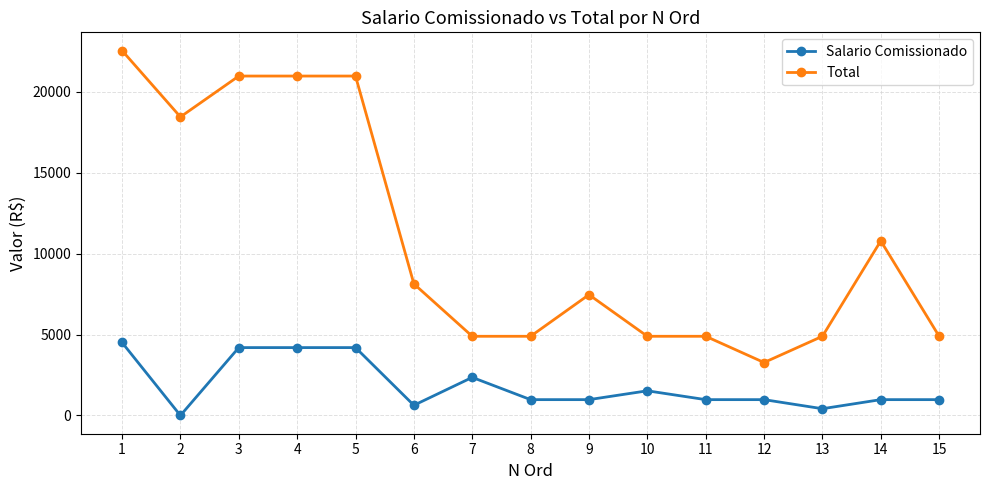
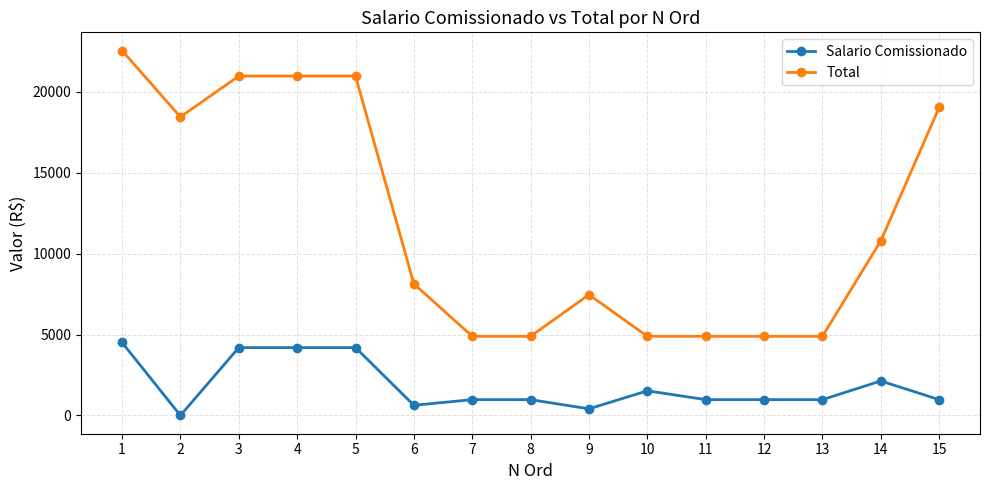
Salario Comissionado, 7: 2400 -> 1000
Salario Comissionado, 9: 1000 -> 400
Total, 12: 3300 -> 4900
Salario Comissionado, 13: 400 -> 1000
Salario Comissionado, 14: 1000 -> 2100
Total, 15: 4900 -> 19000
